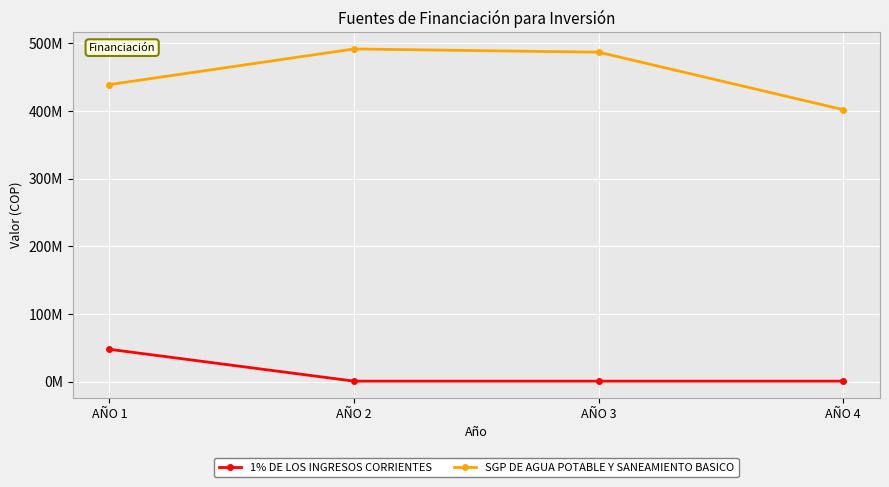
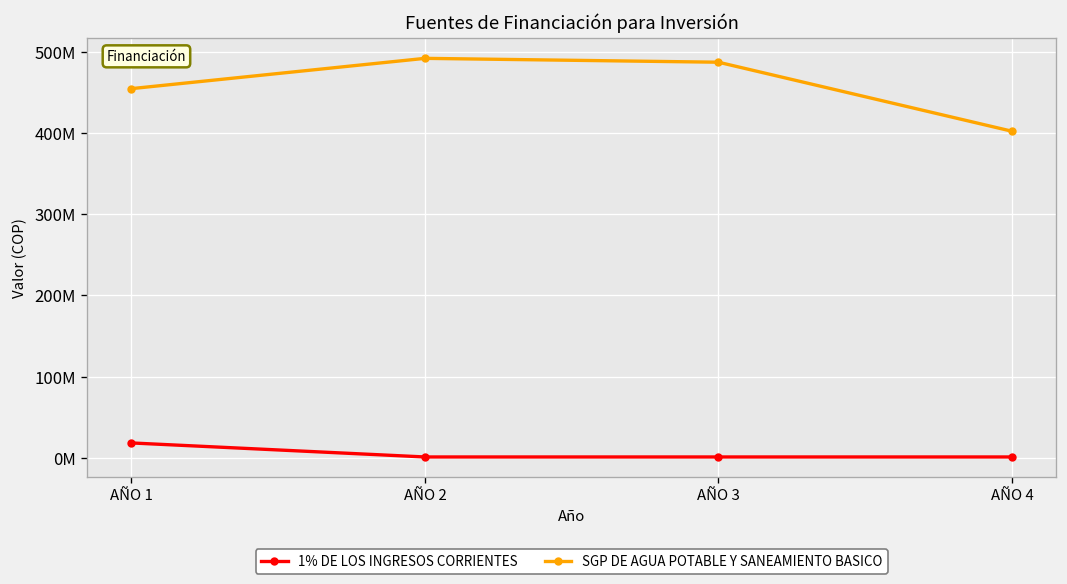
1% DE LOS INGRESOS CORRIENTES, AÑO 1: 50000000 -> 20000000
SGP DE AGUA POTABLE Y SANEAMIENTO BASICO, AÑO 1: 440000000 -> 450000000
